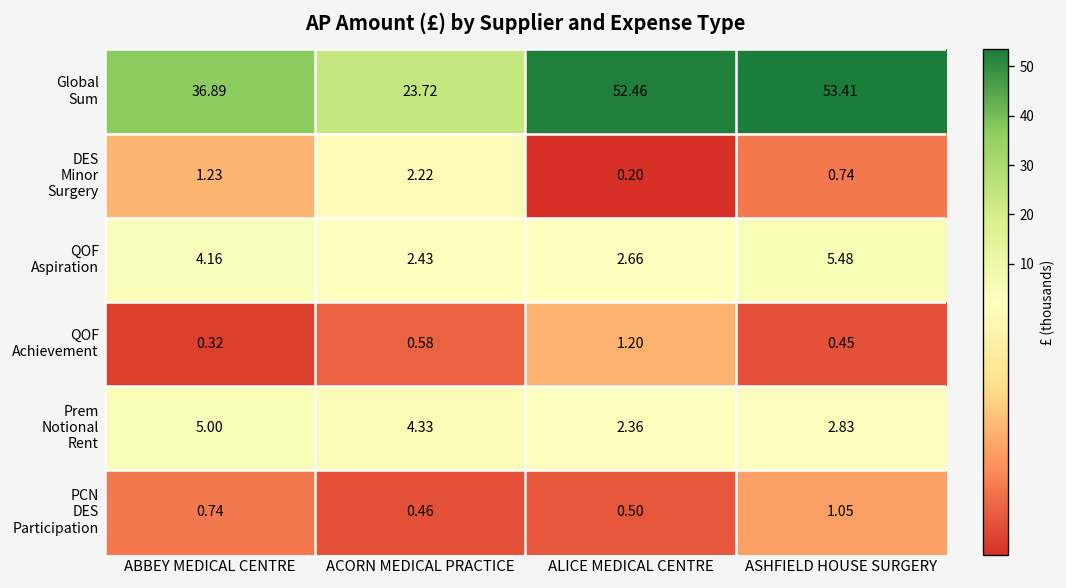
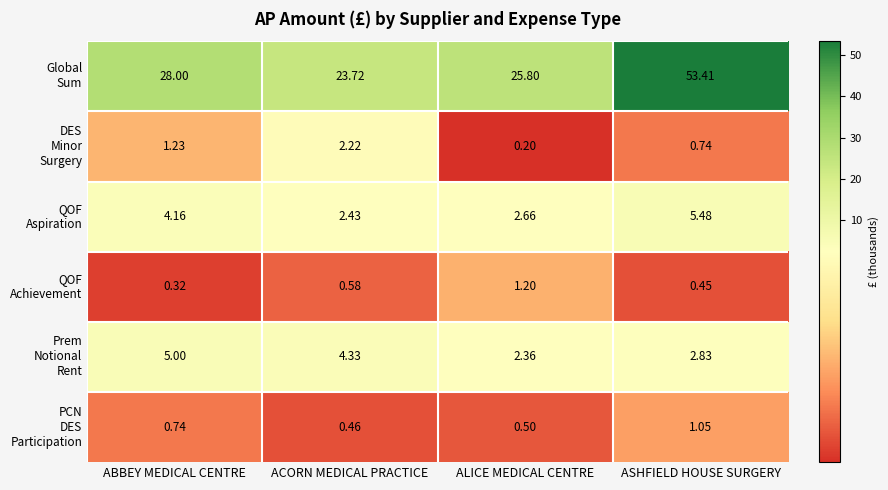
Global Sum, ABBEY MEDICAL CENTRE: 36.89 -> 28.00
Global Sum, ALICE MEDICAL CENTRE: 52.46 -> 25.80
